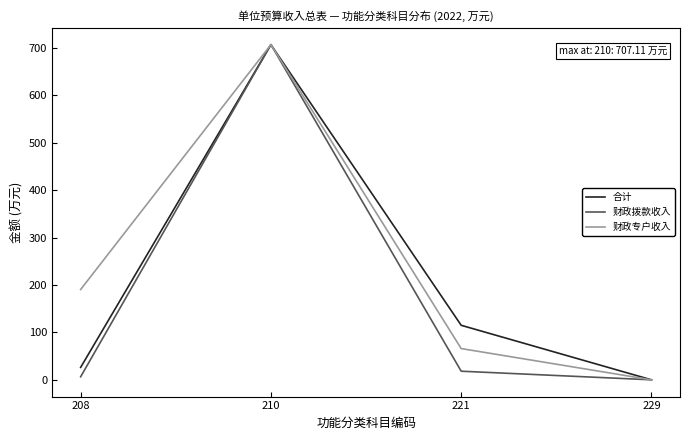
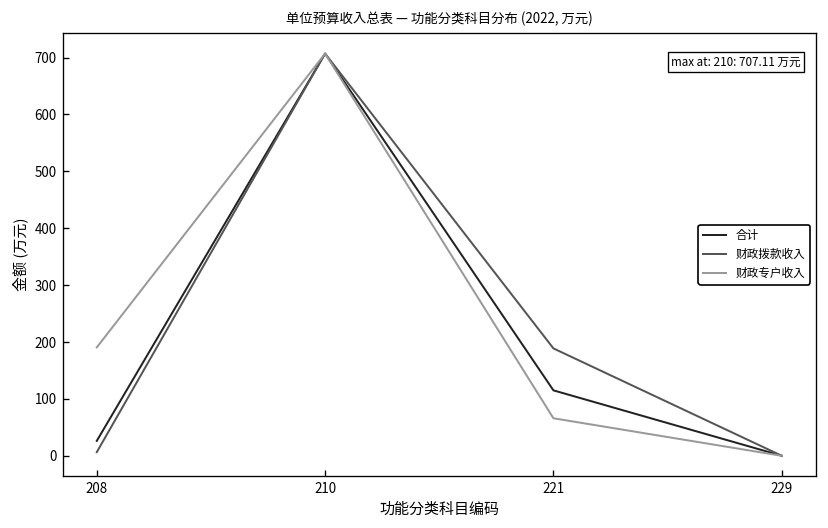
财政拨款收入, 221: 20 -> 190
